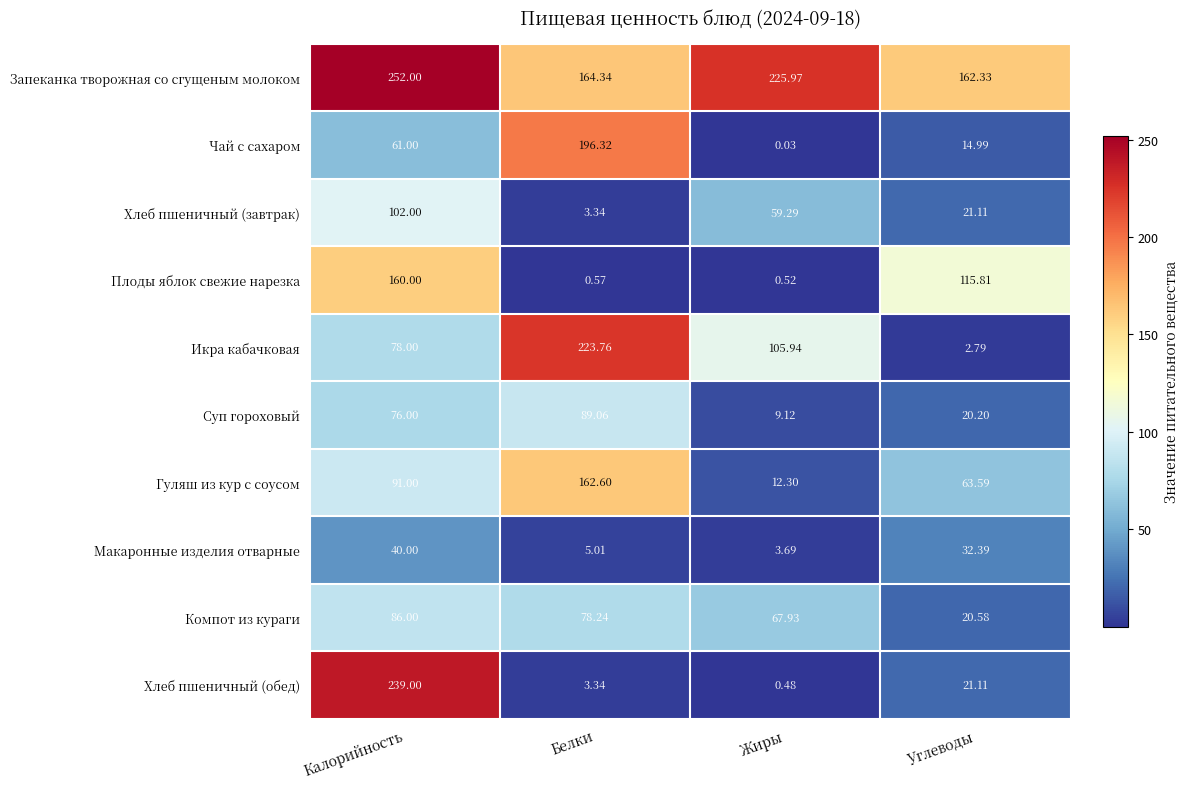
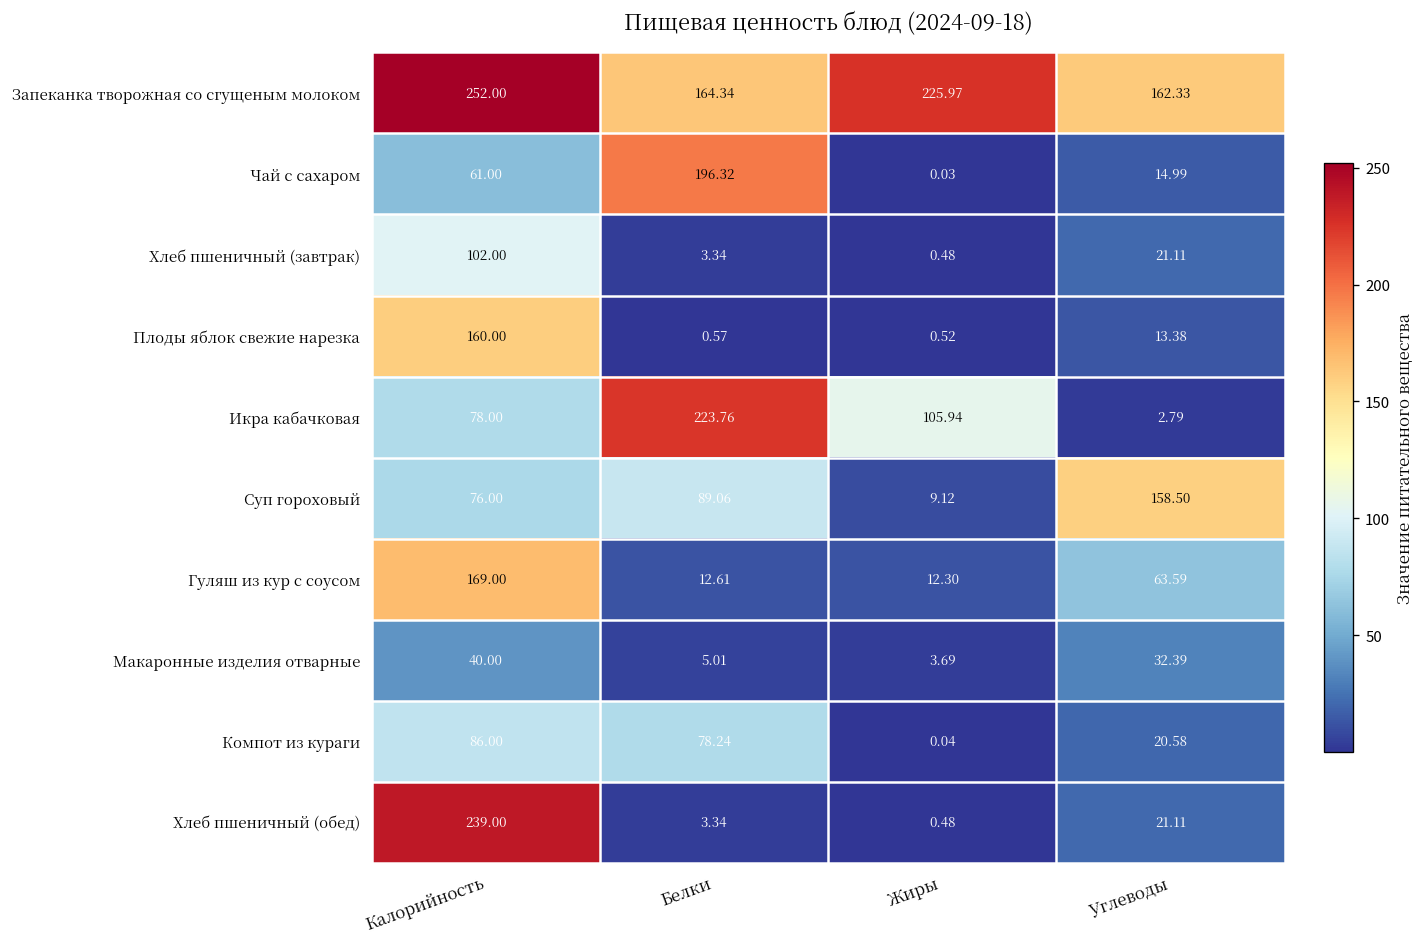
Хлеб пшеничный (завтрак), Жиры: 59.29 -> 0.48
Плоды яблок свежие нарезка, Углеводы: 115.81 -> 13.38
Суп гороховый, Углеводы: 20.20 -> 158.50
Гуляш из кур с соусом, Калорийность: 91.00 -> 169.00
Гуляш из кур с соусом, Белки: 162.60 -> 12.61
Компот из кураги, Жиры: 67.93 -> 0.04
